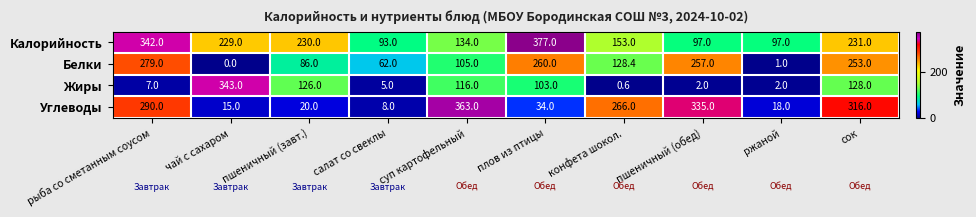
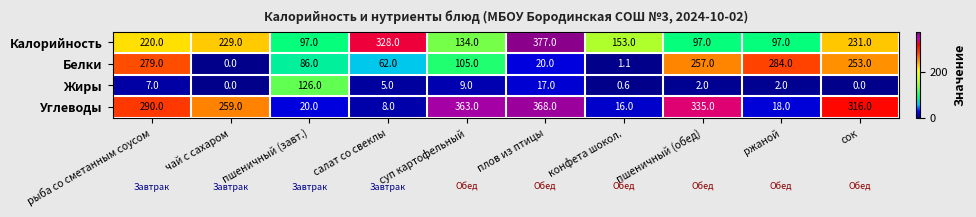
Калорийность, рыба со сметанным соусом: 342.0 -> 220.0
Калорийность, пшеничный (завт.): 230.0 -> 97.0
Калорийность, салат со свеклы: 93.0 -> 328.0
Белки, плов из птицы: 260.0 -> 20.0
Белки, конфета шокол.: 128.4 -> 1.1
Белки, ржаной: 1.0 -> 284.0
Жиры, чай с сахаром: 343.0 -> 0.0
Жиры, суп картофельный: 116.0 -> 9.0
Жиры, плов из птицы: 103.0 -> 17.0
Жиры, сок: 128.0 -> 0.0
Углеводы, чай с сахаром: 15.0 -> 259.0
Углеводы, плов из птицы: 34.0 -> 368.0
Углеводы, конфета шокол.: 266.0 -> 16.0
